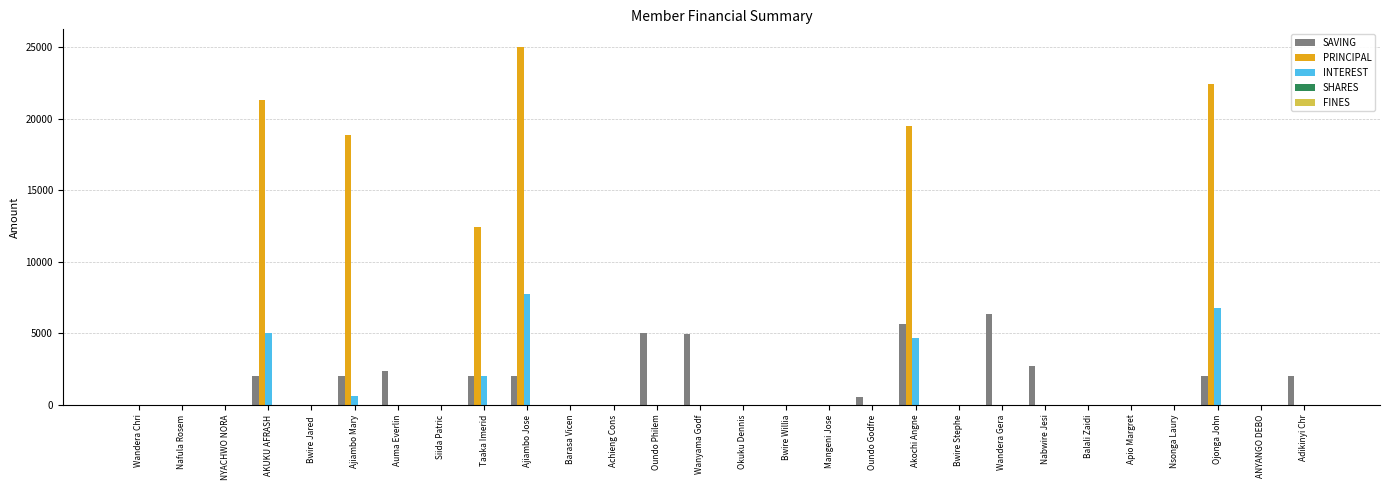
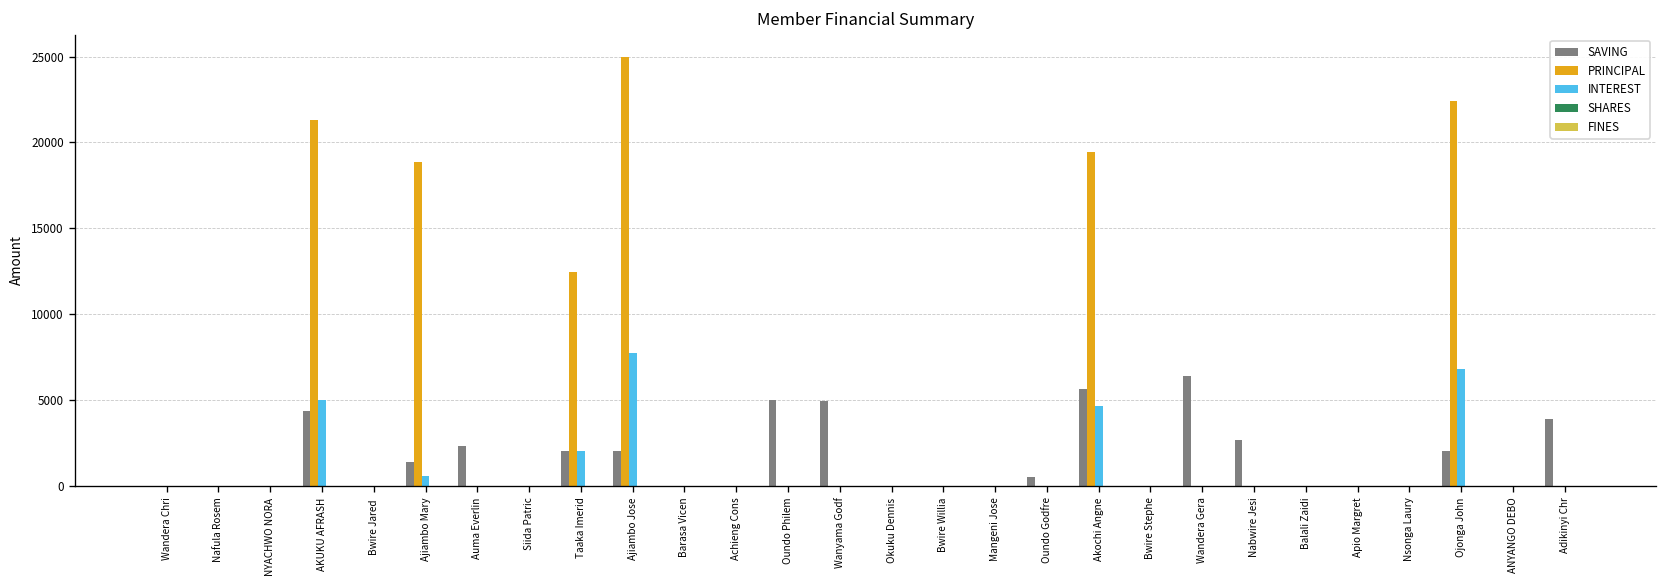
SAVING, AKUKU AFRASH: 2000 -> 4400
SAVING, Ajiambo Mary: 2000 -> 1400
SAVING, Adikinyi Chr: 2000 -> 3900
